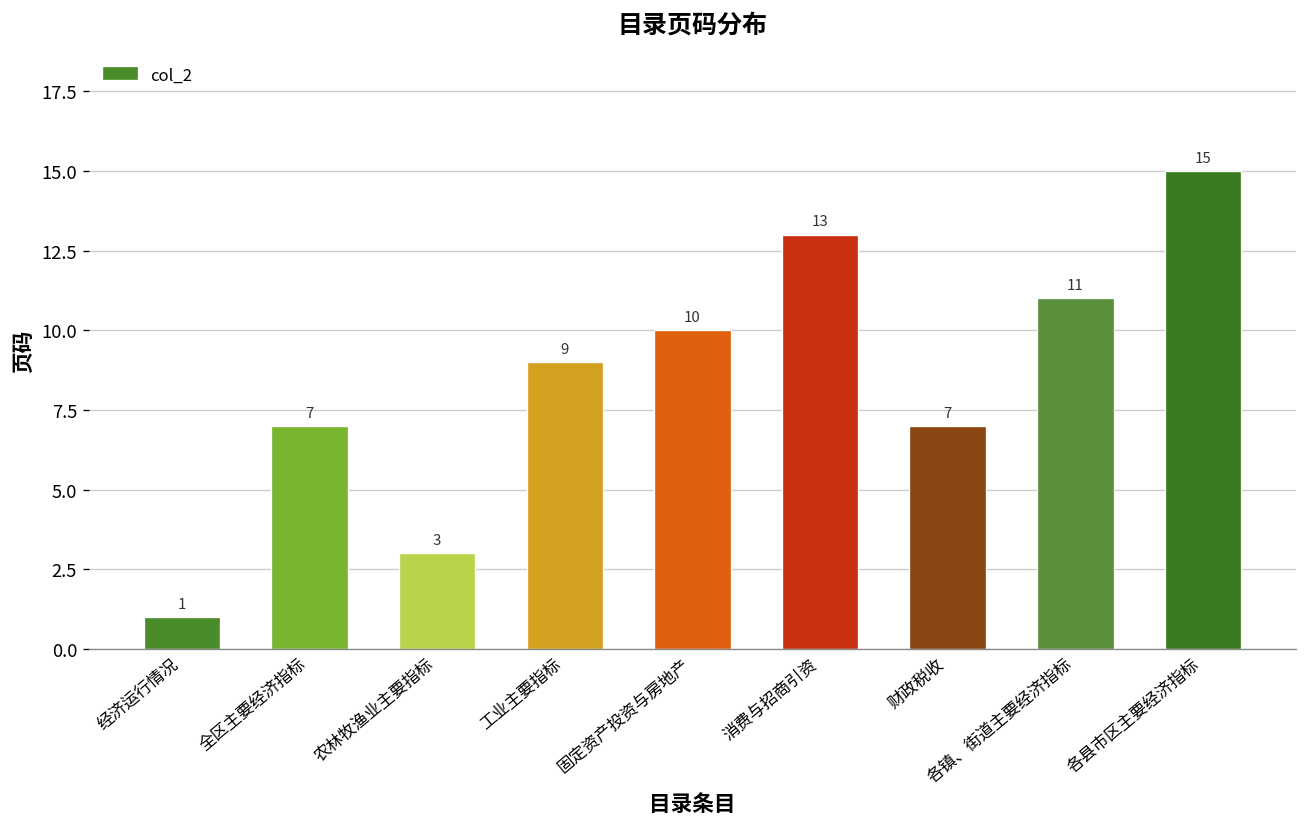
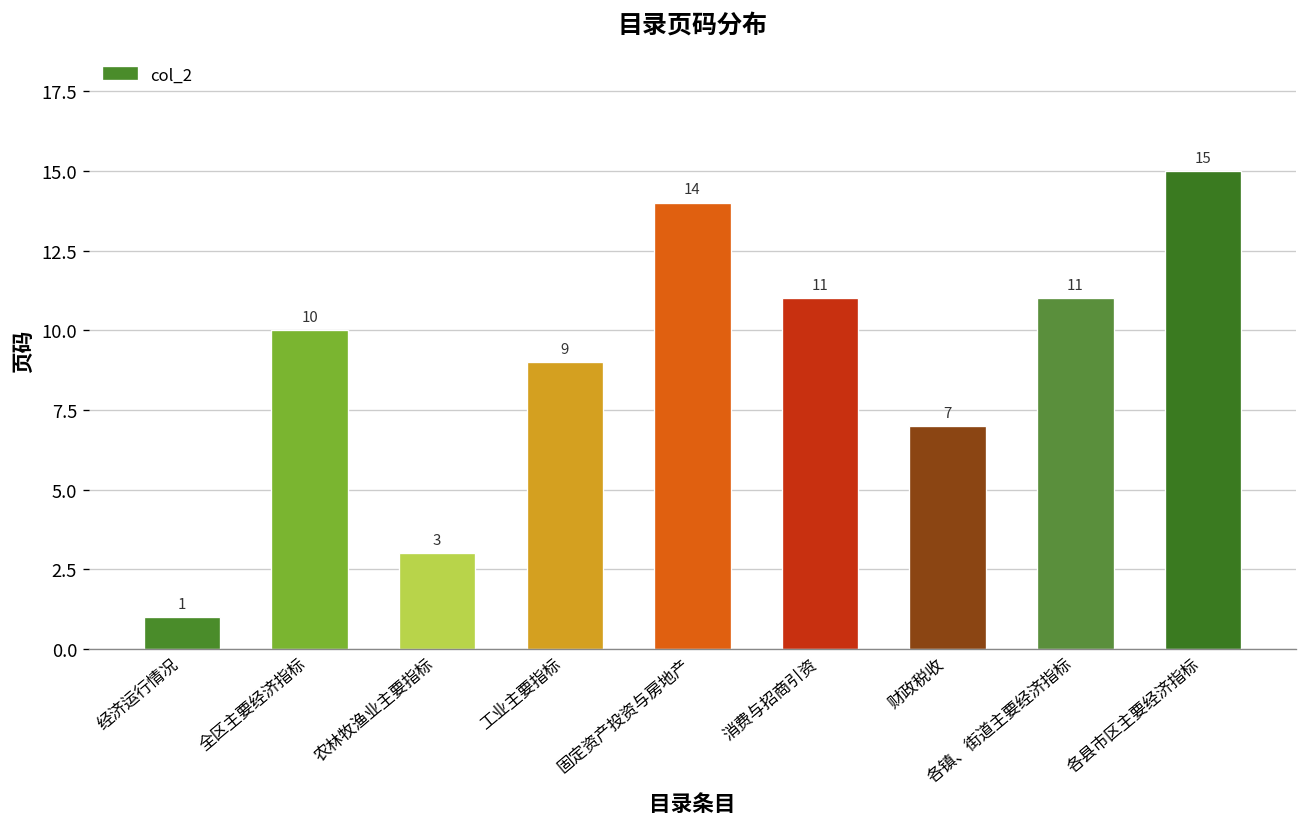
全区主要经济指标: 7 -> 10
固定资产投资与房地产: 10 -> 14
消费与招商引资: 13 -> 11
